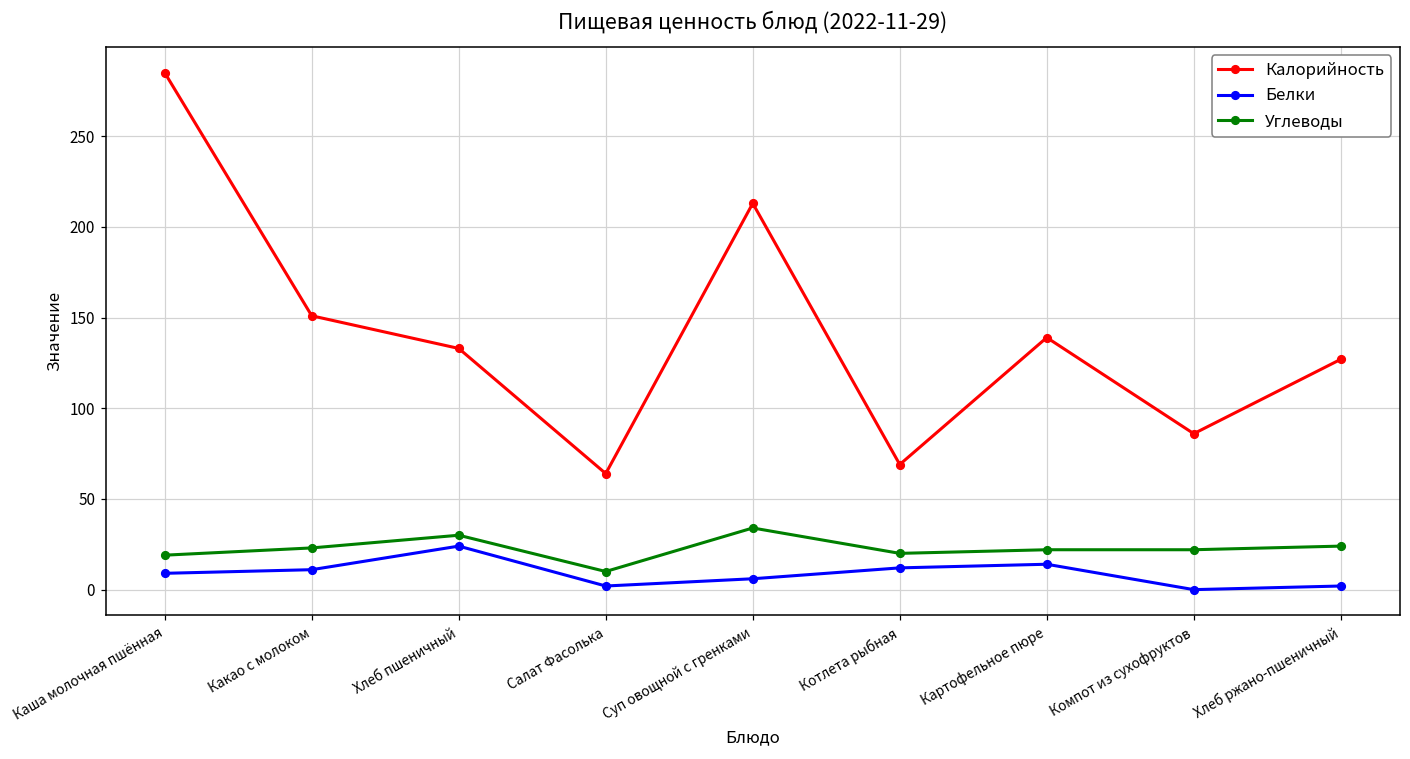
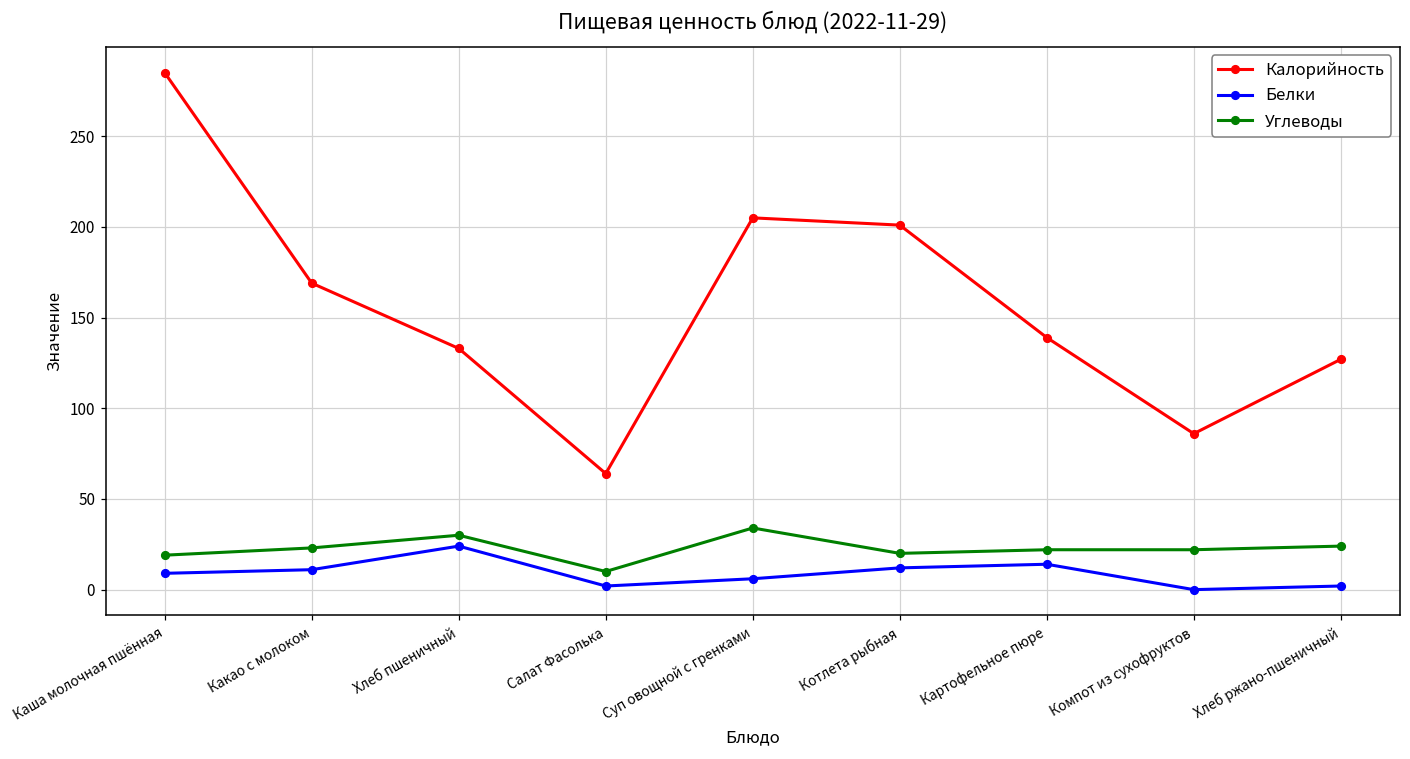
Калорийность, Какао с молоком: 151 -> 169
Калорийность, Суп овощной с гренками: 213 -> 205
Калорийность, Котлета рыбная: 69 -> 201
